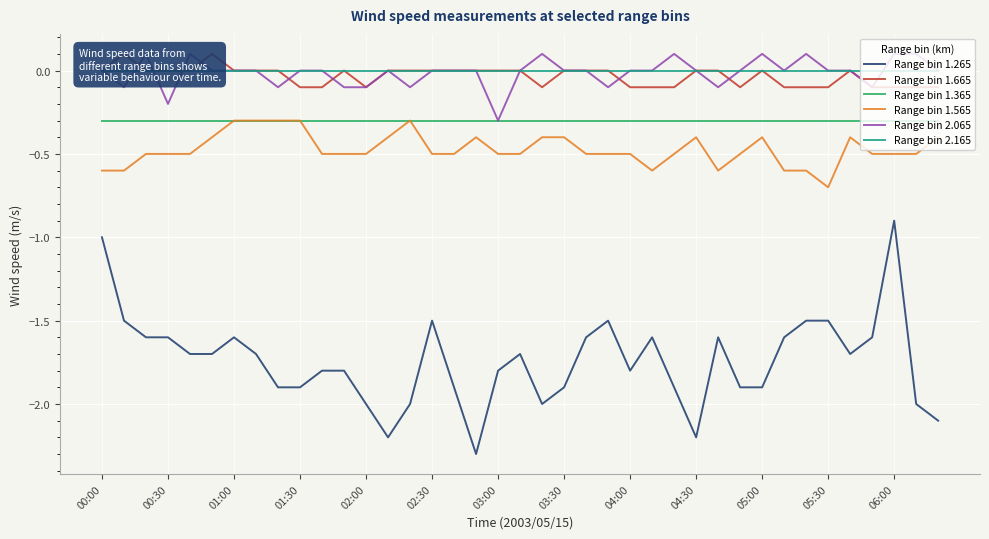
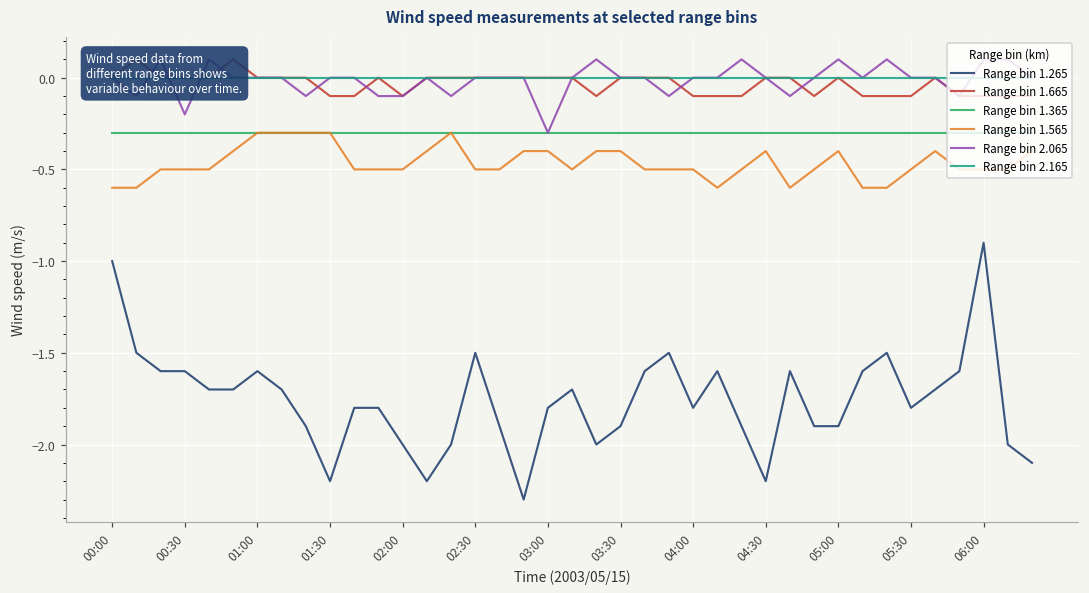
Range bin 1.265, 01:30: -1.9 -> -2.2
Range bin 1.565, 03:00: -0.5 -> -0.4
Range bin 1.265, 05:30: -1.5 -> -1.8
Range bin 1.565, 05:30: -0.7 -> -0.5
